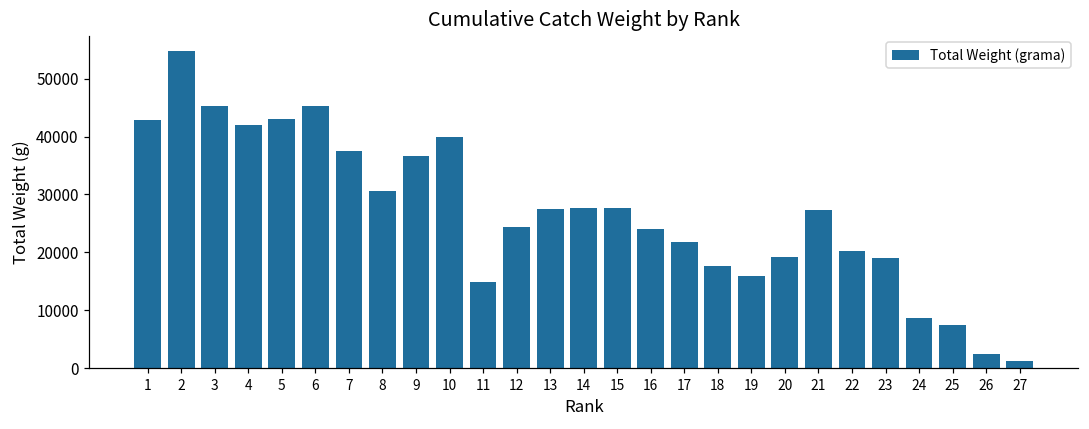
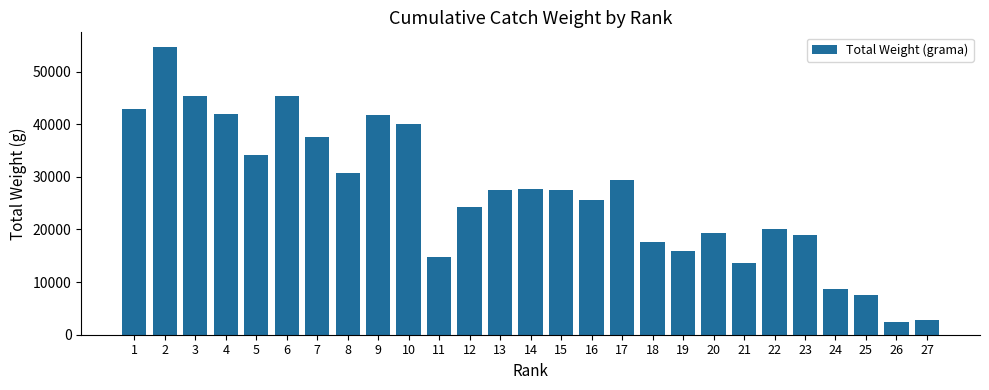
5: 43000 -> 34000
9: 37000 -> 42000
16: 24000 -> 26000
17: 22000 -> 29000
21: 27000 -> 14000
27: 1000 -> 3000
